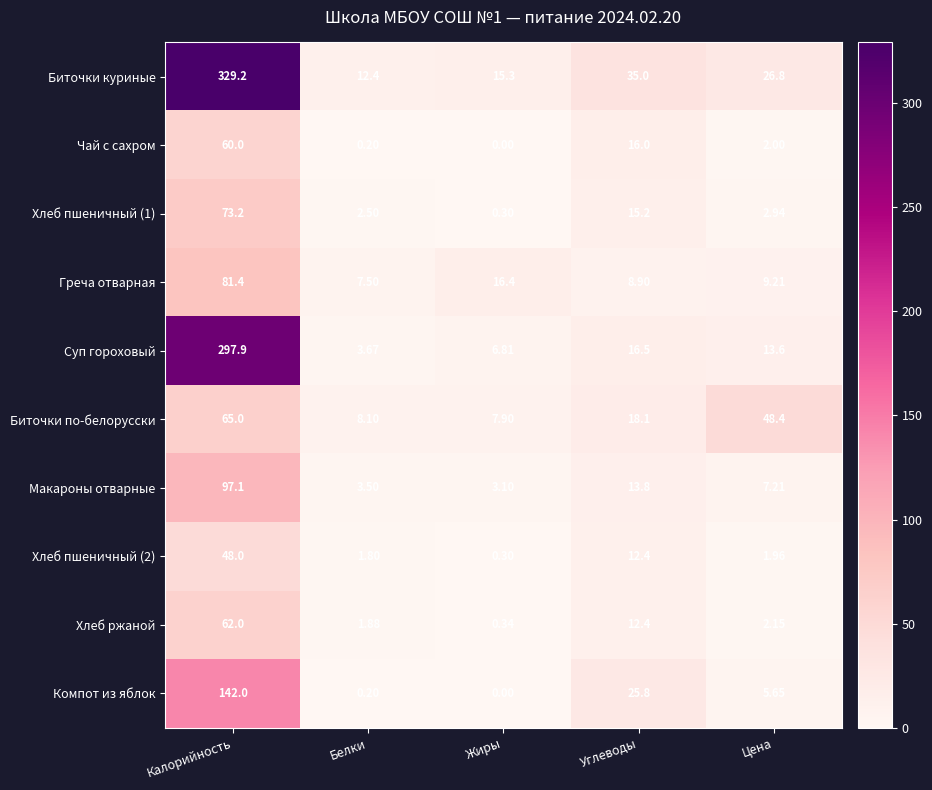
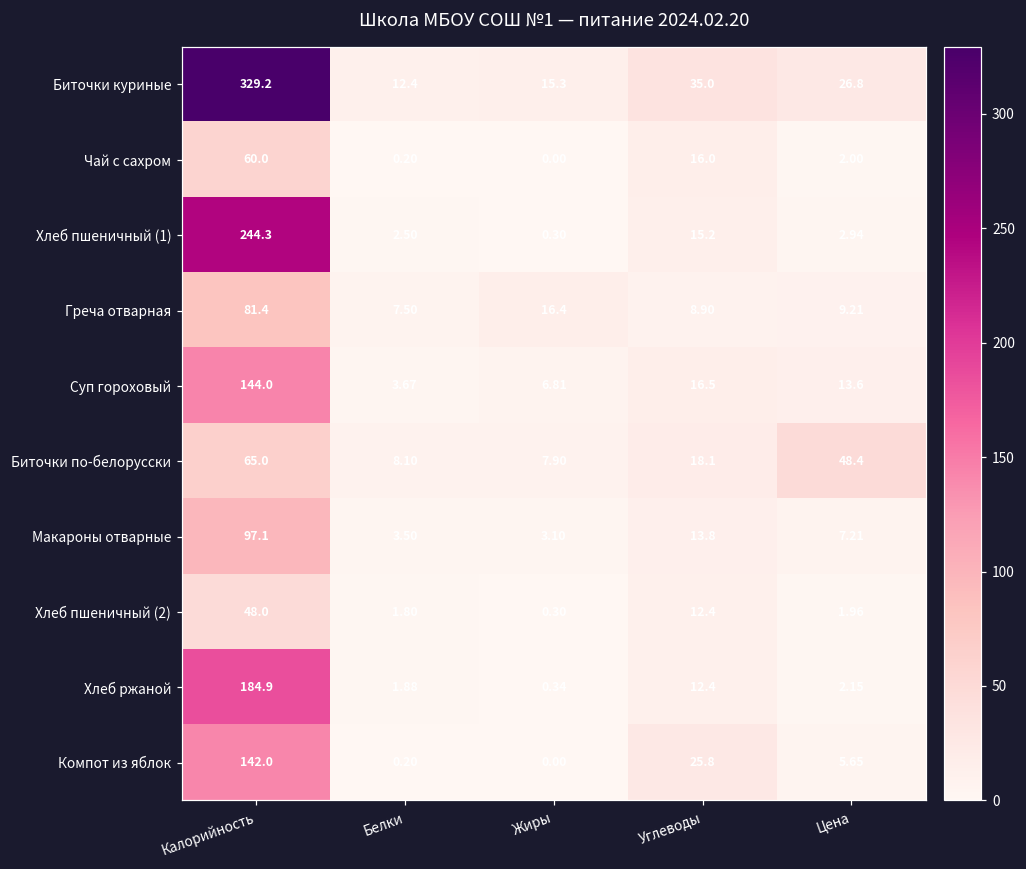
Хлеб пшеничный (1), Калорийность: 73.2 -> 244.3
Суп гороховый, Калорийность: 297.9 -> 144.0
Хлеб ржаной, Калорийность: 62.0 -> 184.9
